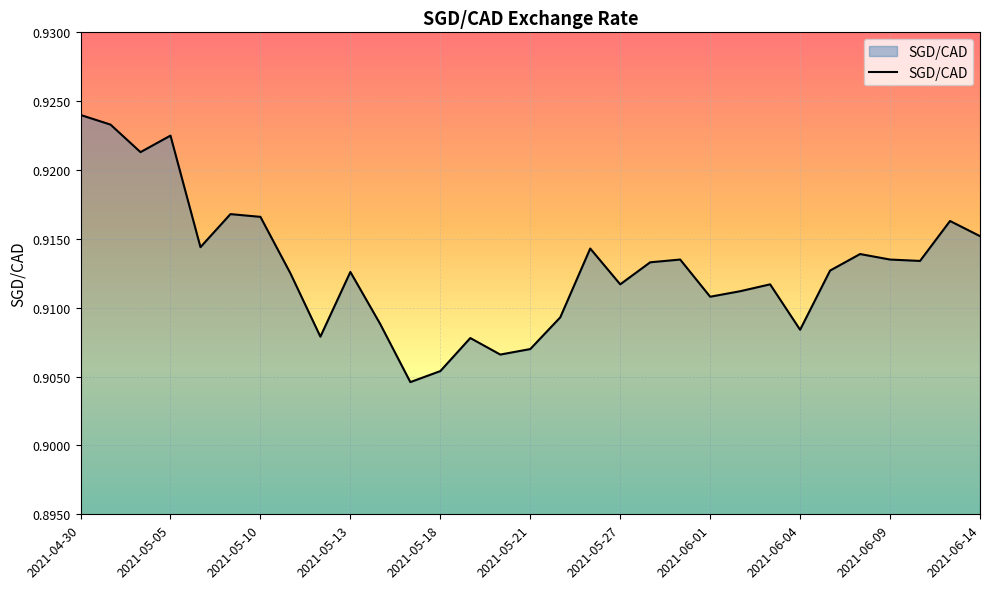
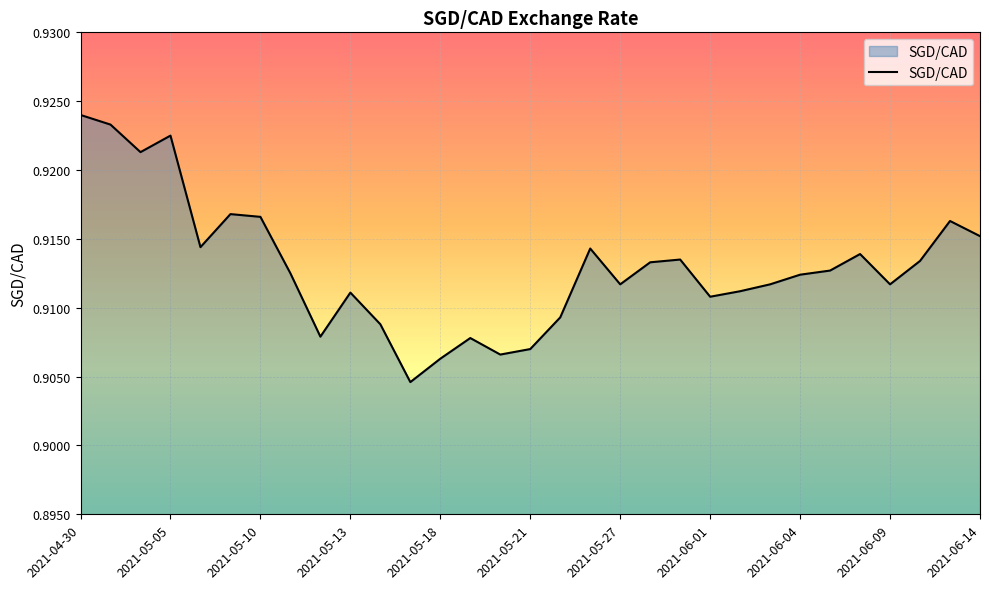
2021-05-13: 0.9126 -> 0.9111
2021-05-18: 0.9054 -> 0.9063
2021-06-04: 0.9084 -> 0.9124
2021-06-09: 0.9135 -> 0.9117
